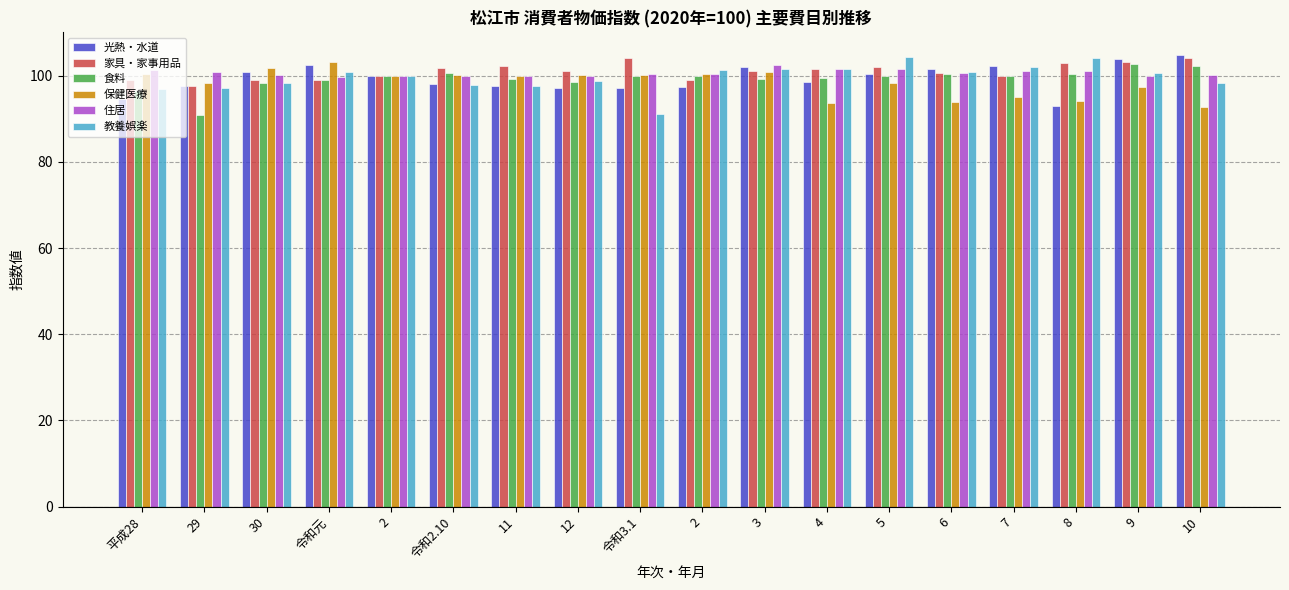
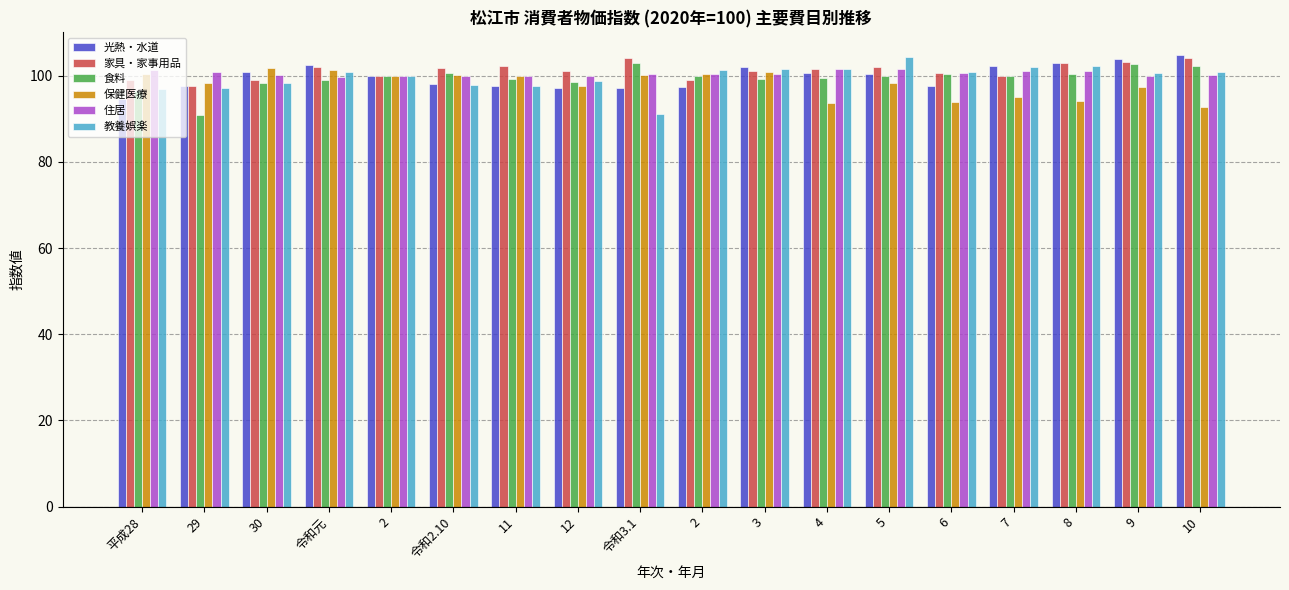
家具・家事用品, 令和元: 99 -> 102
保健医療, 令和元: 103 -> 101
保健医療, 12: 100 -> 98
食料, 令和3.1: 100 -> 103
住居, 3: 102 -> 100
光熱・水道, 4: 99 -> 101
光熱・水道, 6: 102 -> 98
光熱・水道, 8: 93 -> 103
教養娯楽, 8: 104 -> 102
教養娯楽, 10: 98 -> 101
